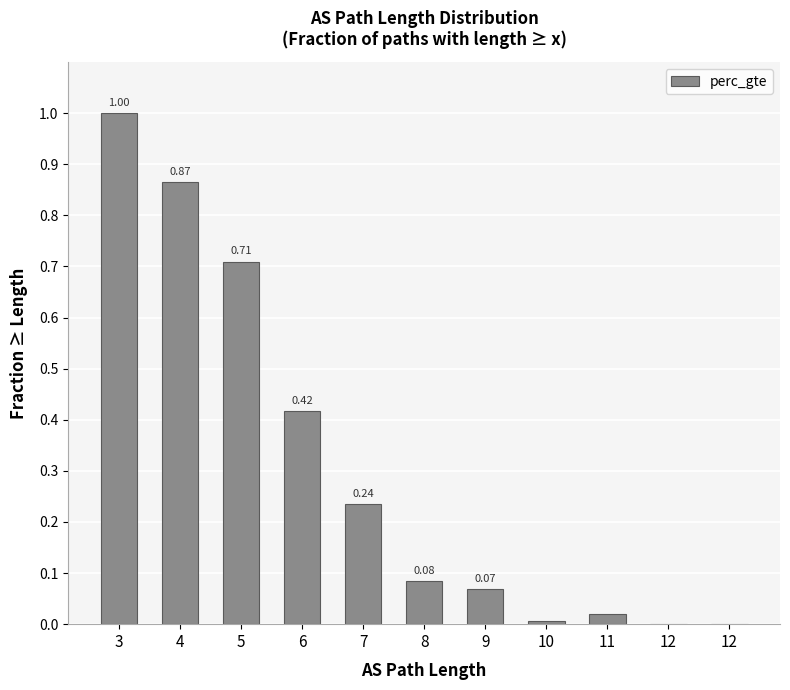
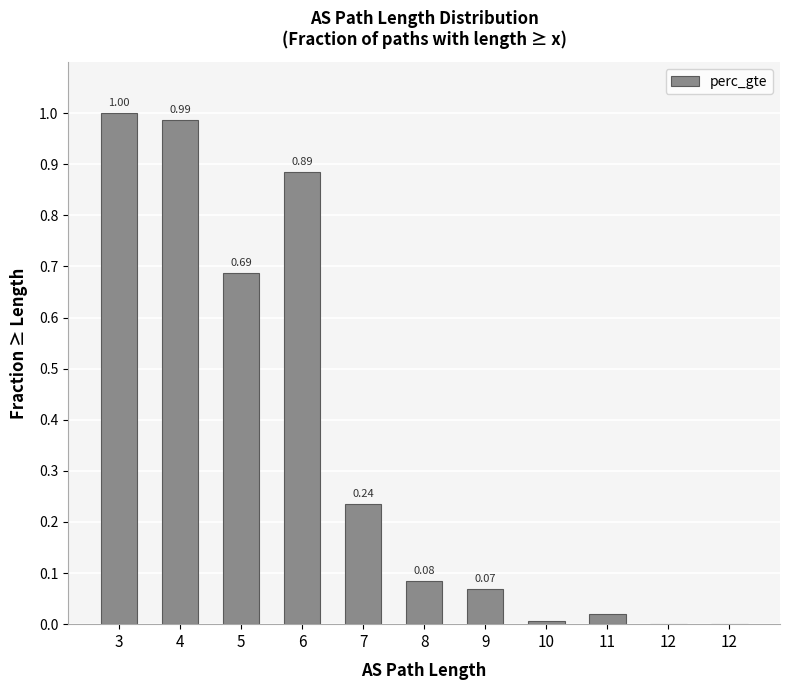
4: 0.87 -> 0.99
5: 0.71 -> 0.69
6: 0.42 -> 0.89
